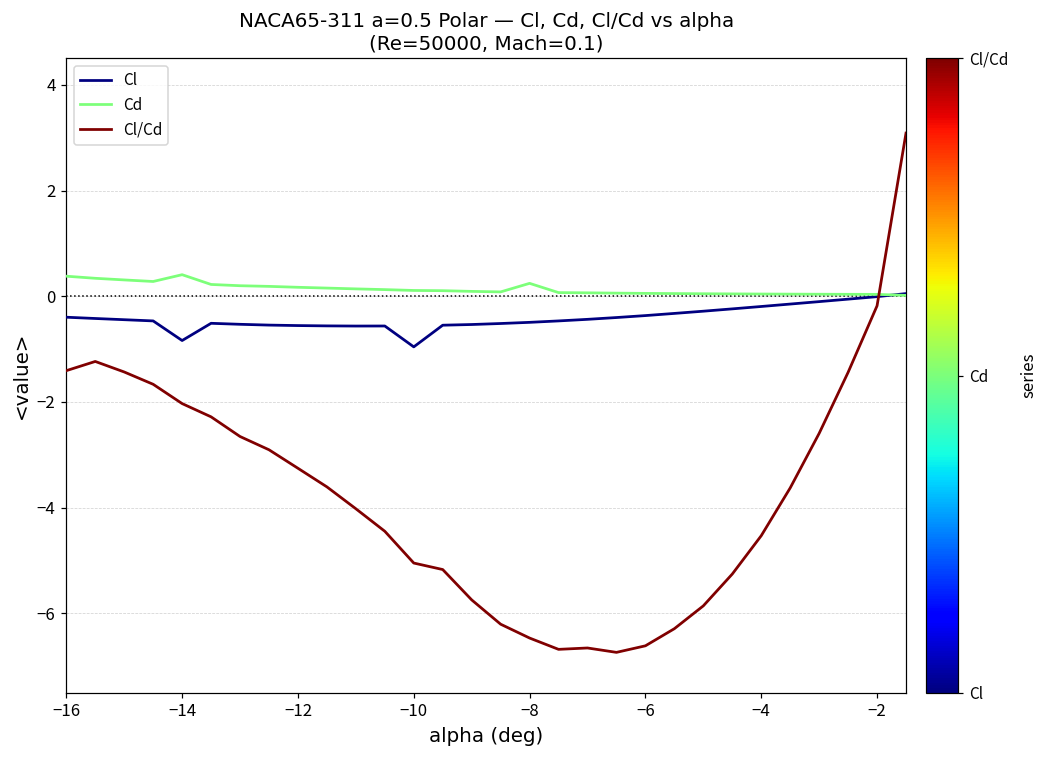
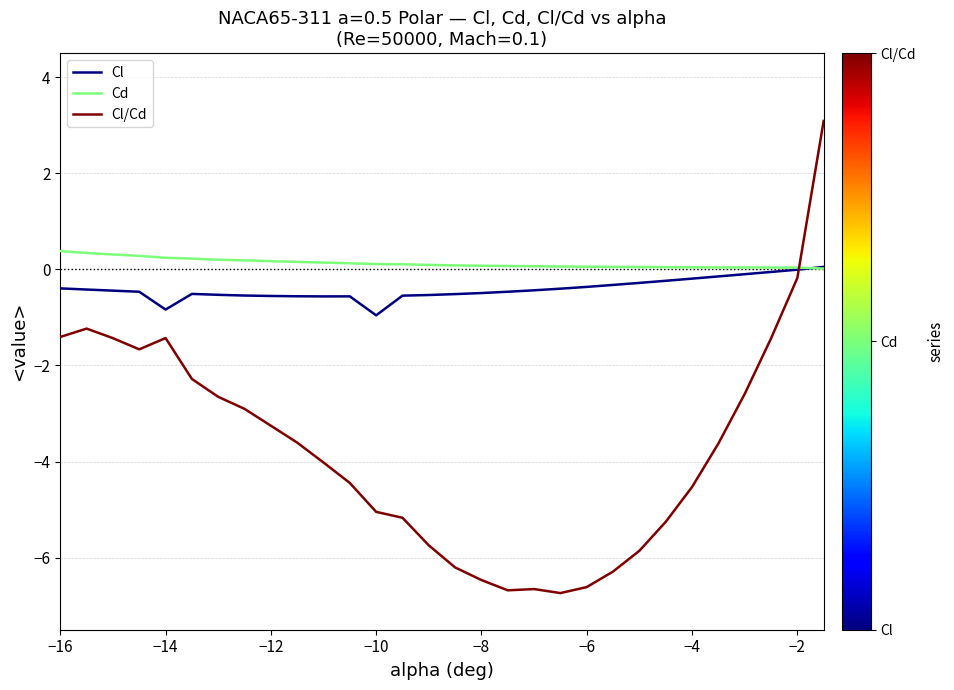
Cd, −14: 0.4 -> 0.2
Cl/Cd, −14: -2.0 -> -1.4
Cd, −8: 0.2 -> 0.1
